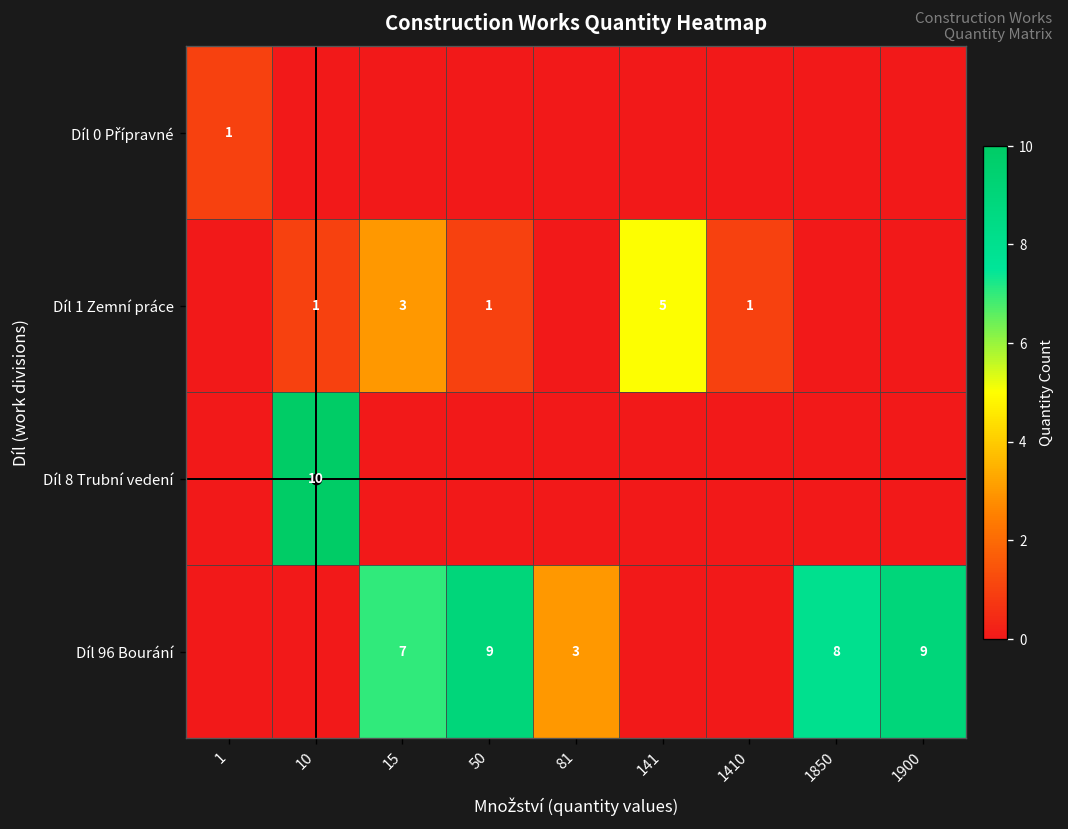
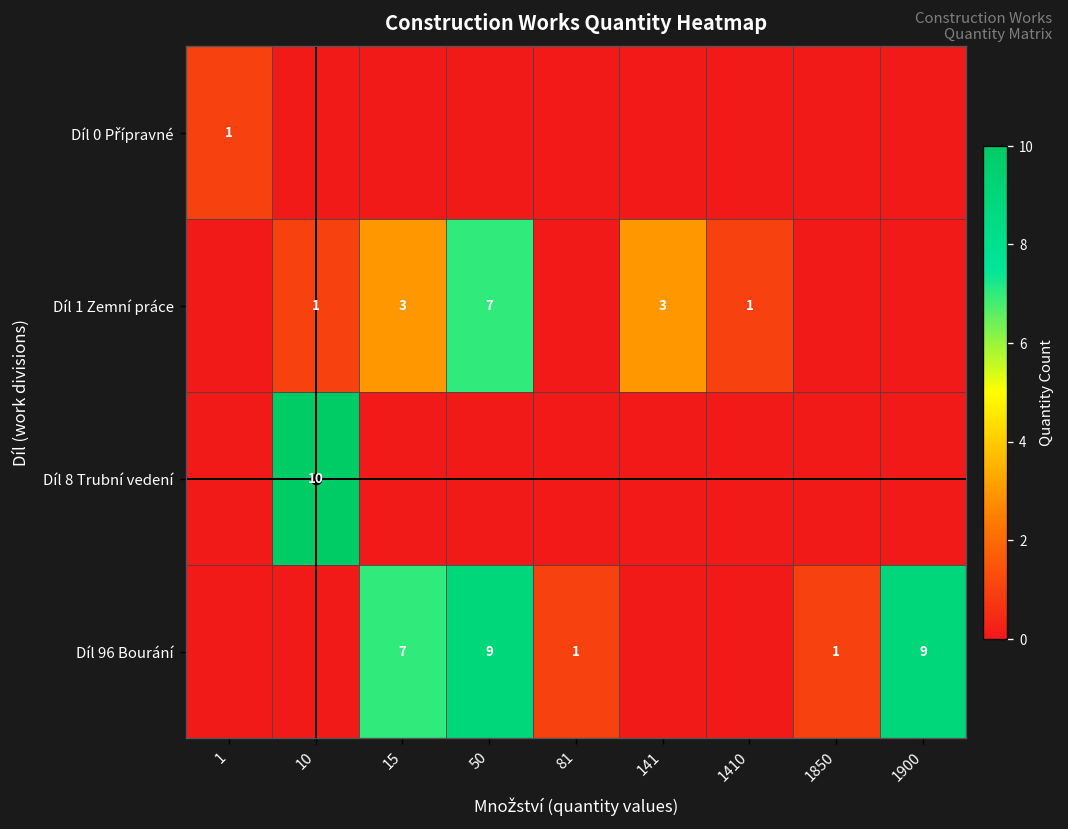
Díl 1 Zemní práce, 50: 1 -> 7
Díl 1 Zemní práce, 141: 5 -> 3
Díl 96 Bourání, 81: 3 -> 1
Díl 96 Bourání, 1850: 8 -> 1
